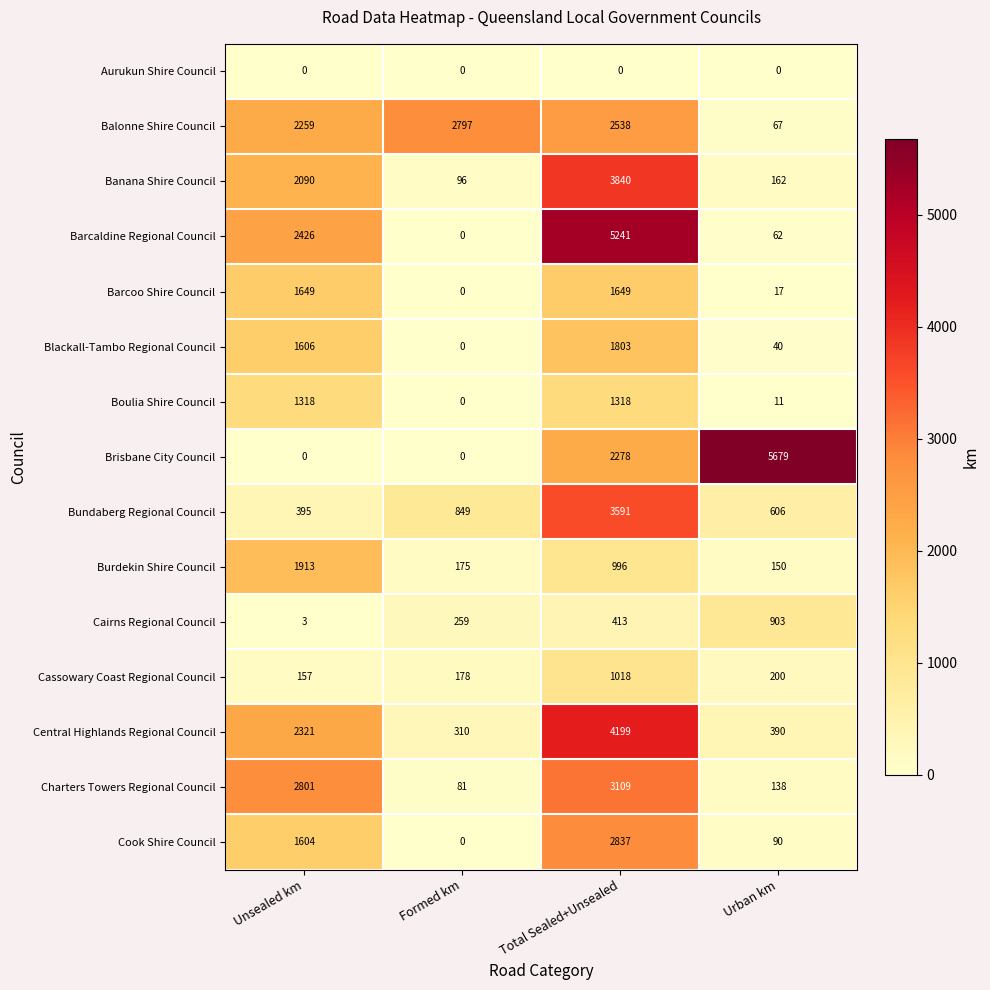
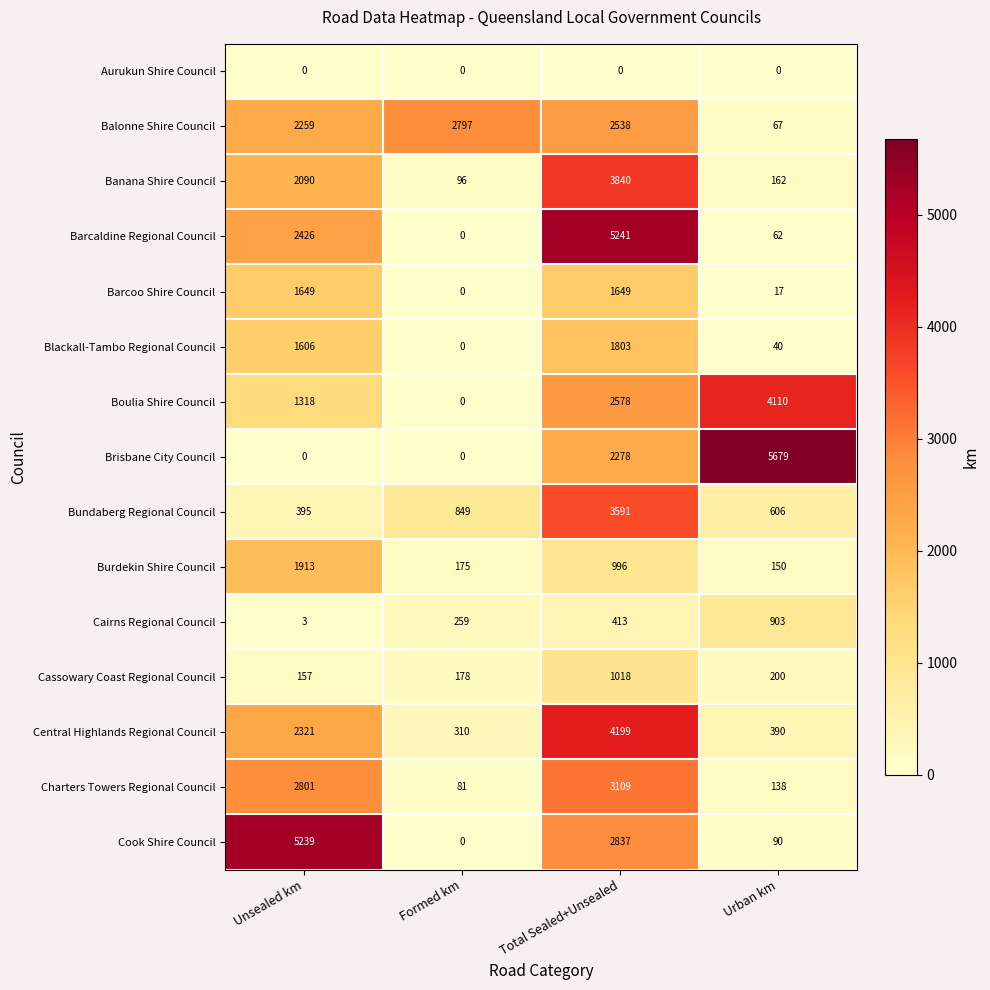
Boulia Shire Council, Total Sealed+Unsealed: 1318 -> 2578
Boulia Shire Council, Urban km: 11 -> 4110
Cook Shire Council, Unsealed km: 1604 -> 5239
